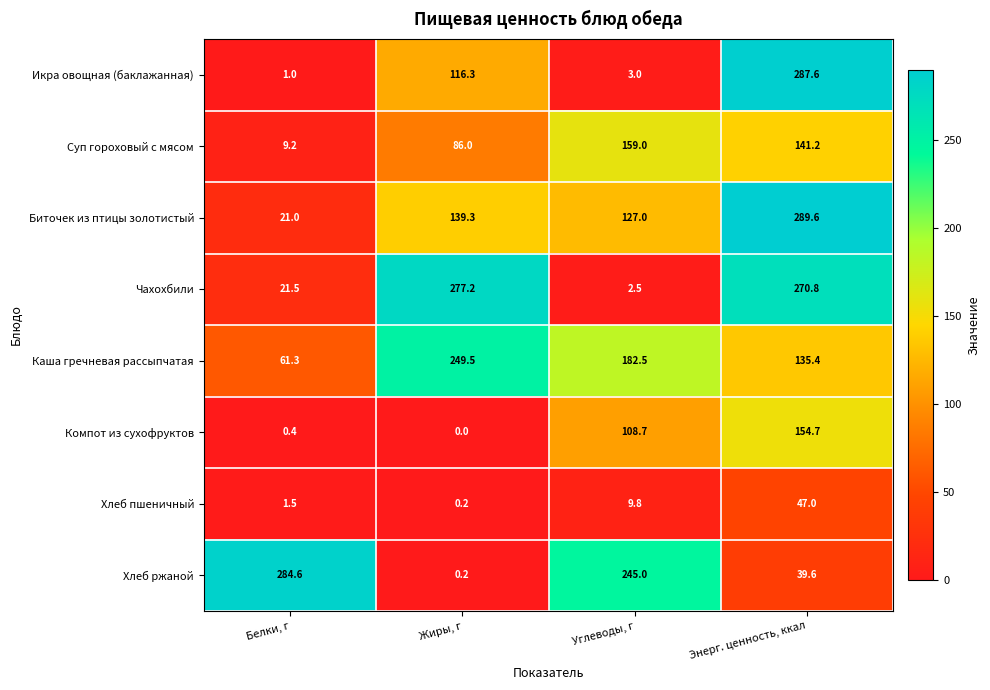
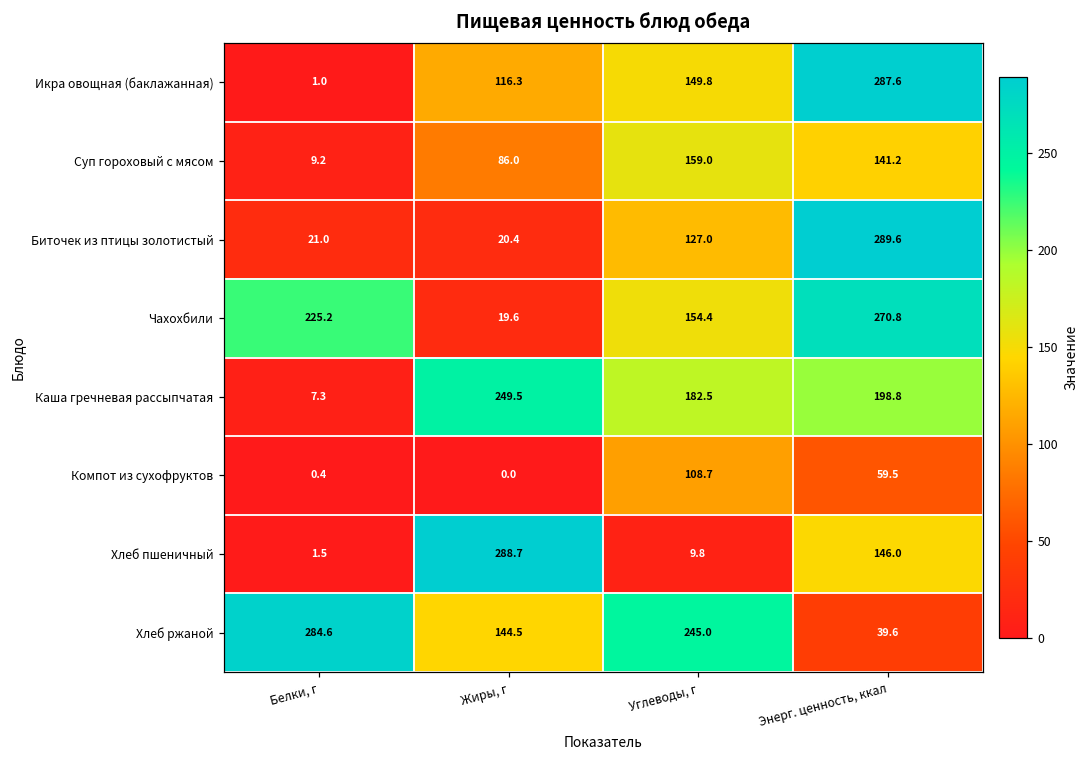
Икра овощная (баклажанная), Углеводы, г: 3.0 -> 149.8
Биточек из птицы золотистый, Жиры, г: 139.3 -> 20.4
Чахохбили, Белки, г: 21.5 -> 225.2
Чахохбили, Жиры, г: 277.2 -> 19.6
Чахохбили, Углеводы, г: 2.5 -> 154.4
Каша гречневая рассыпчатая, Белки, г: 61.3 -> 7.3
Каша гречневая рассыпчатая, Энерг. ценность, ккал: 135.4 -> 198.8
Компот из сухофруктов, Энерг. ценность, ккал: 154.7 -> 59.5
Хлеб пшеничный, Жиры, г: 0.2 -> 288.7
Хлеб пшеничный, Энерг. ценность, ккал: 47.0 -> 146.0
Хлеб ржаной, Жиры, г: 0.2 -> 144.5
